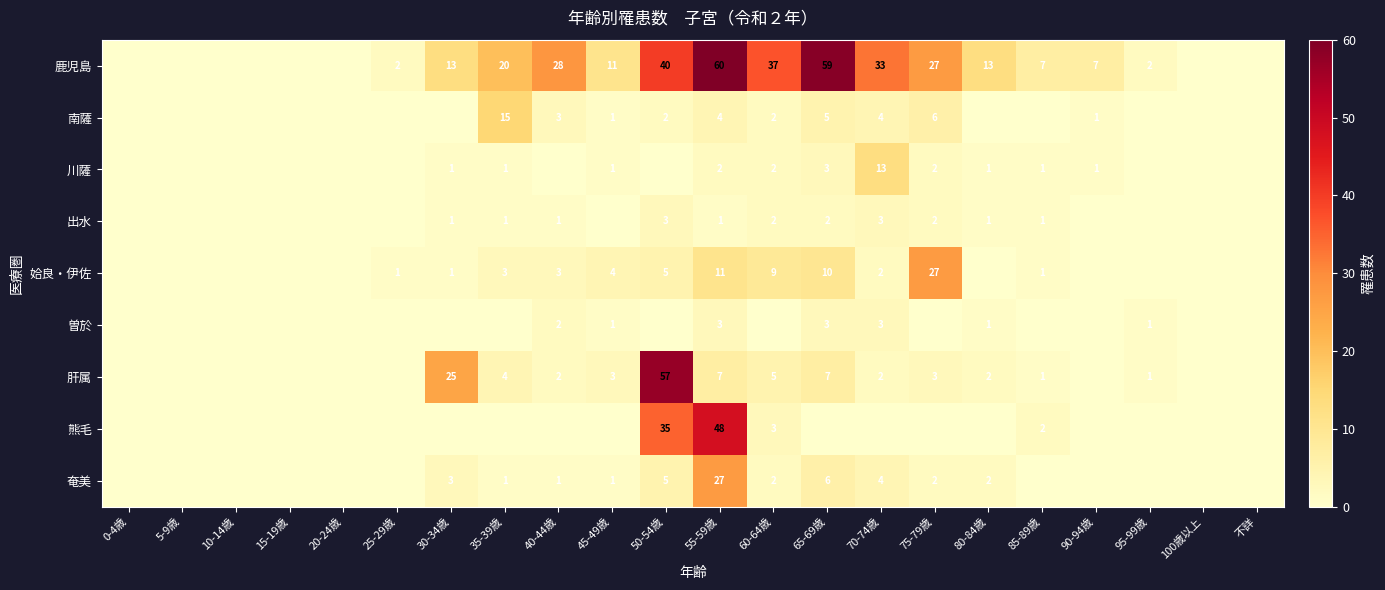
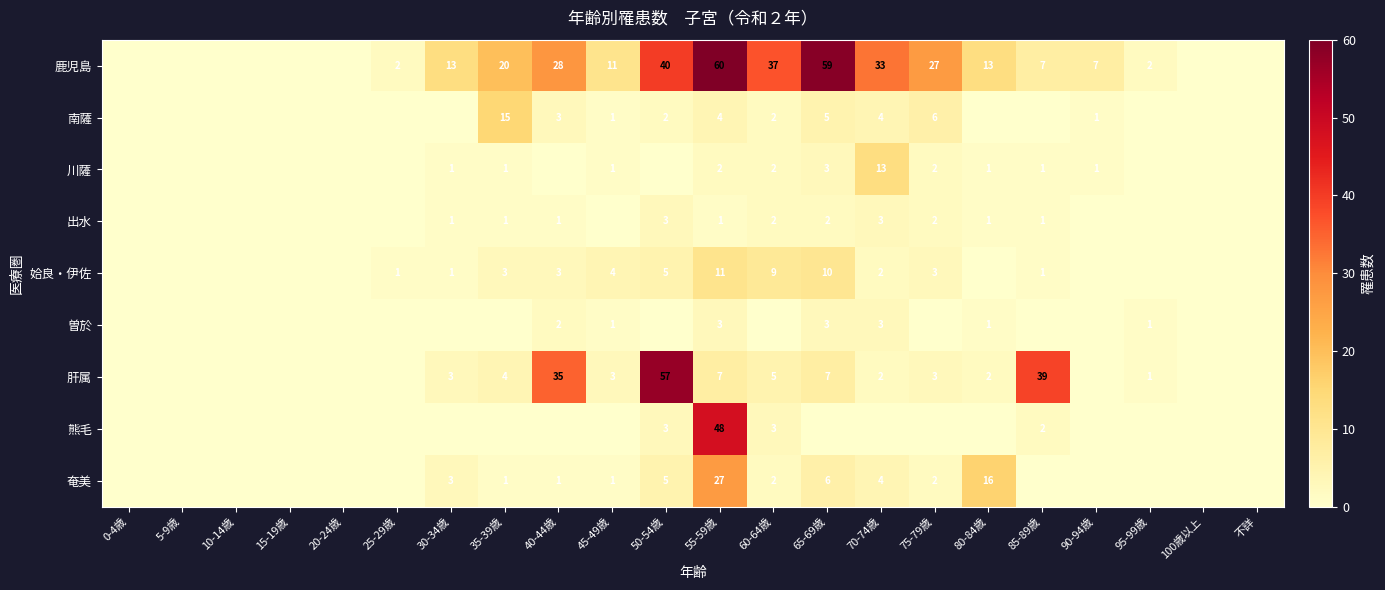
姶良・伊佐, 75-79歳: 27 -> 3
肝属, 30-34歳: 25 -> 3
肝属, 40-44歳: 2 -> 35
肝属, 85-89歳: 1 -> 39
熊毛, 50-54歳: 35 -> 3
奄美, 80-84歳: 2 -> 16
